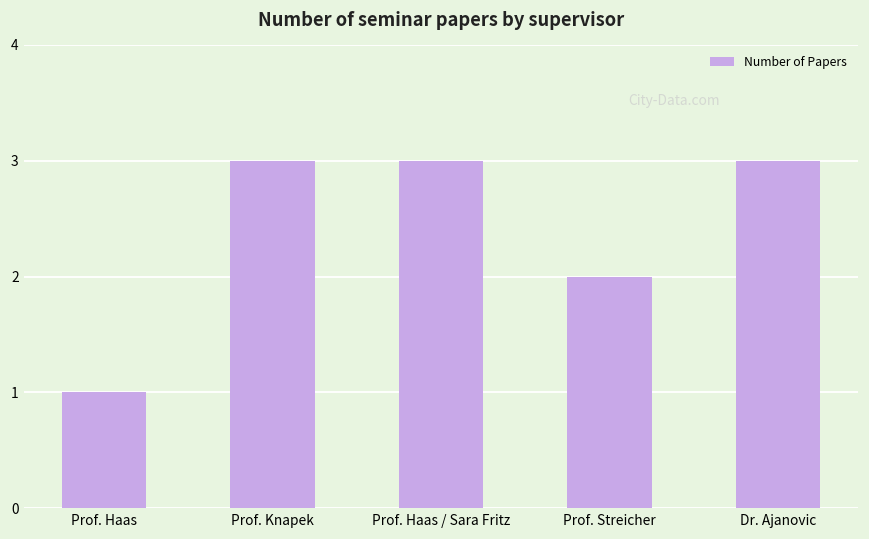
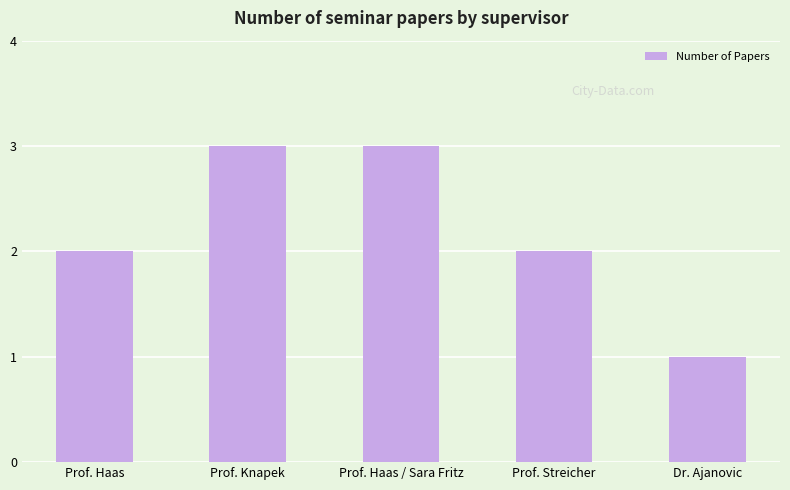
Prof. Haas: 1 -> 2
Dr. Ajanovic: 3 -> 1
